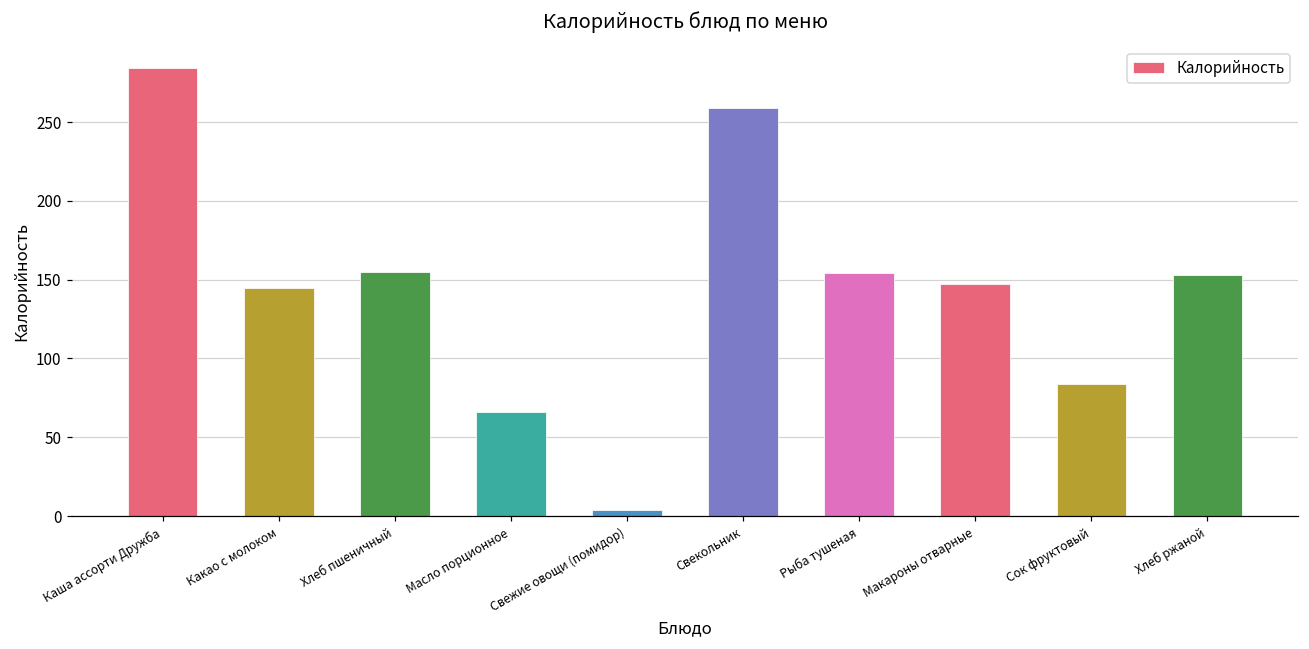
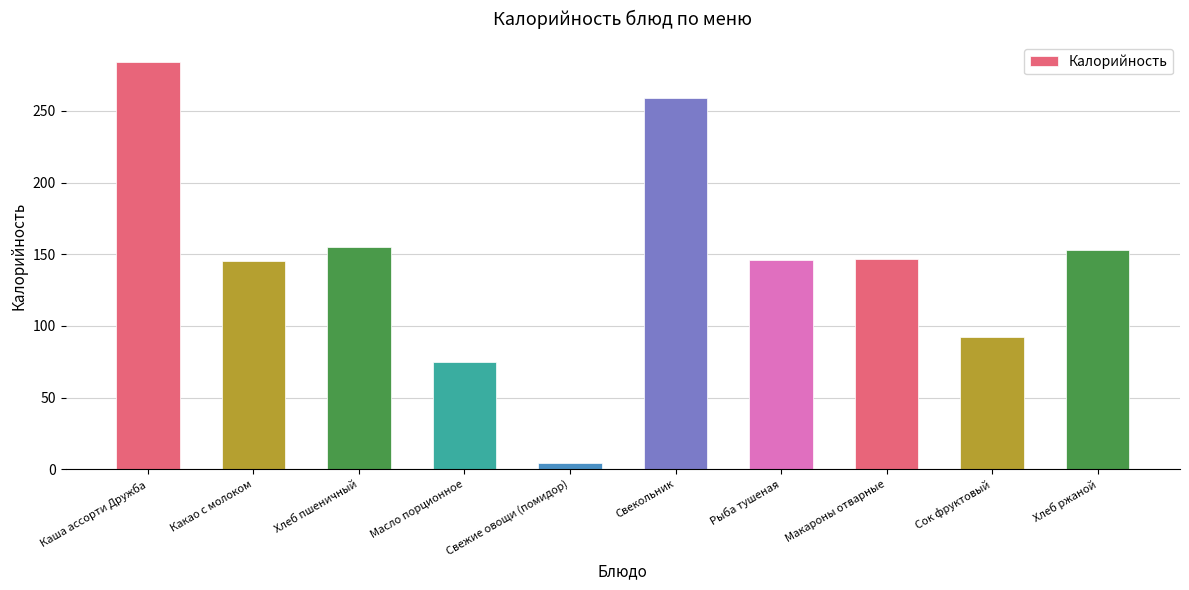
Масло порционное: 66 -> 75
Рыба тушеная: 154 -> 146
Сок фруктовый: 84 -> 92
